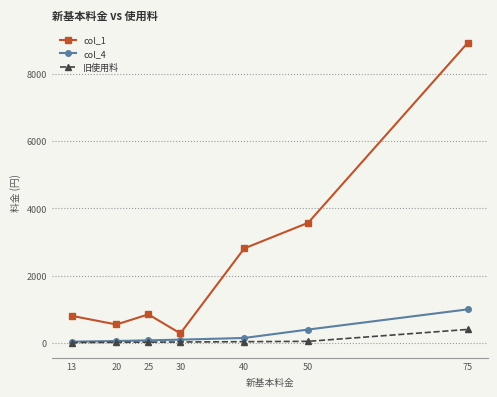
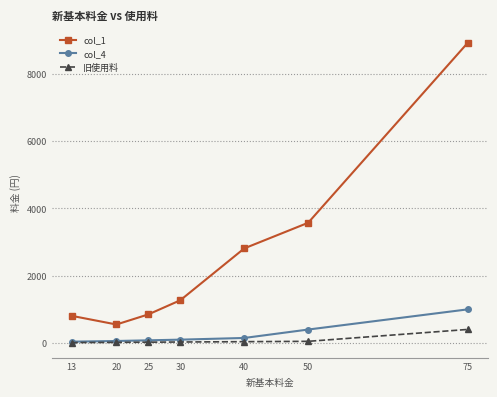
col_1, 30: 300 -> 1300
